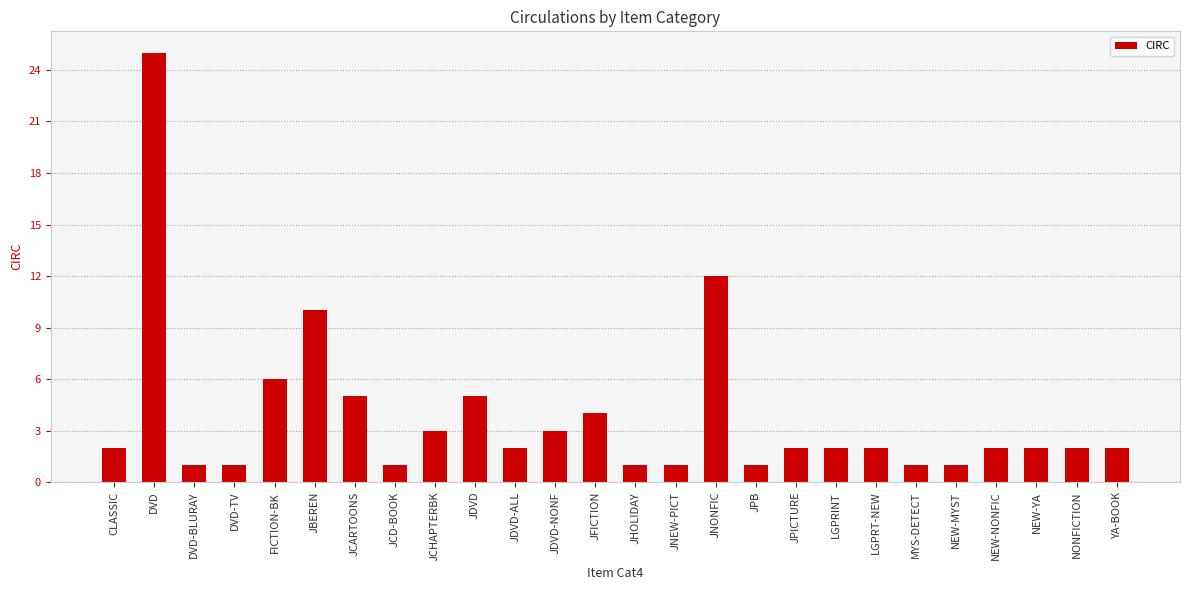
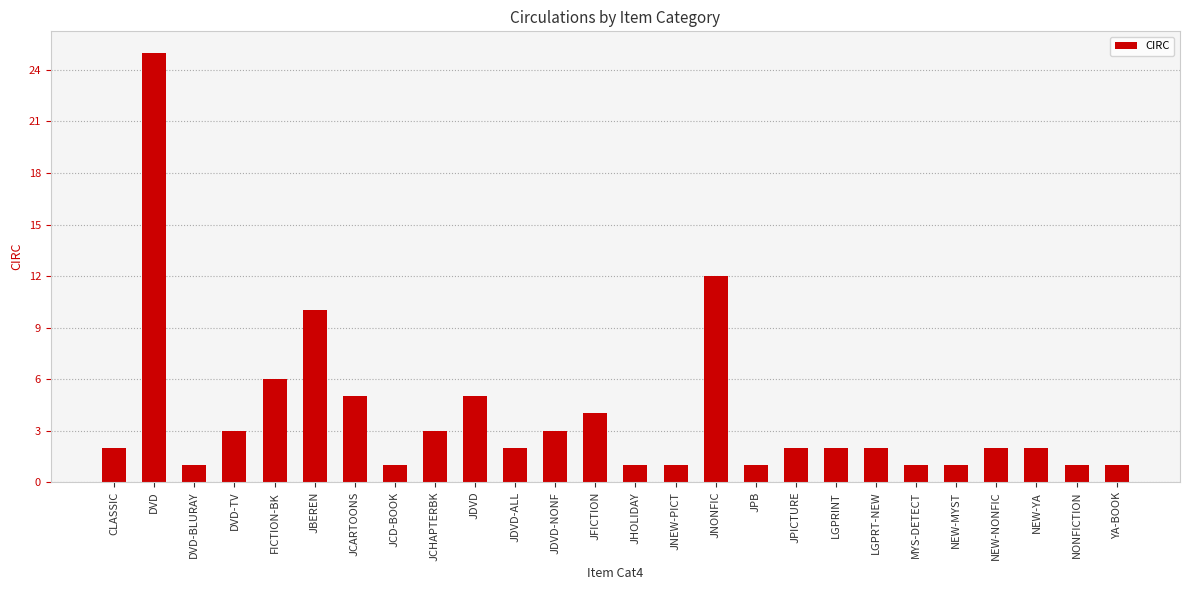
DVD-TV: 1 -> 3
NONFICTION: 2 -> 1
YA-BOOK: 2 -> 1
